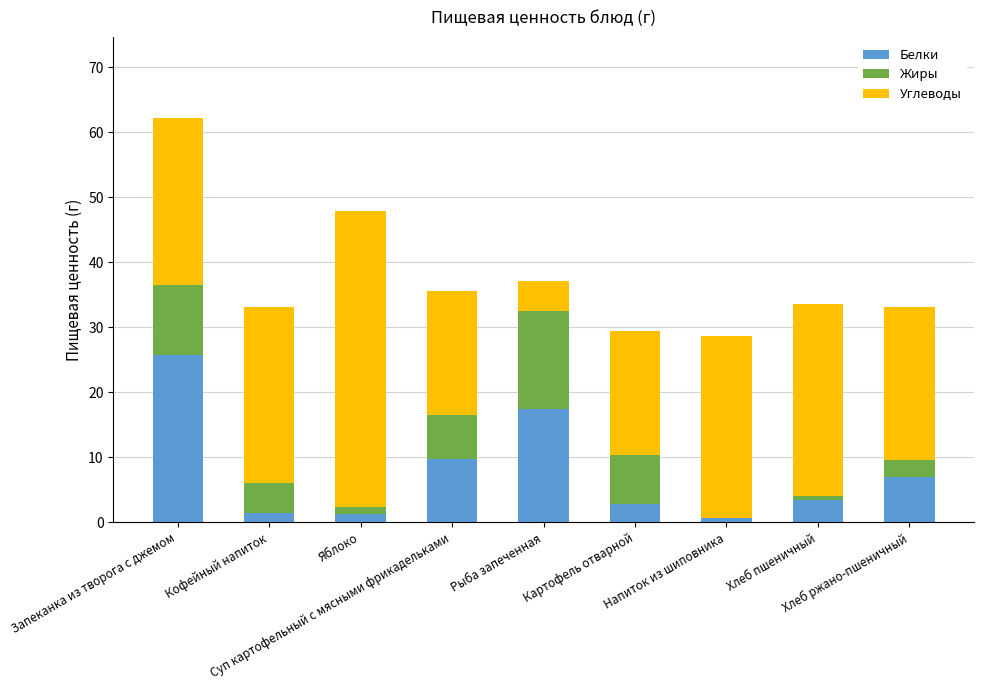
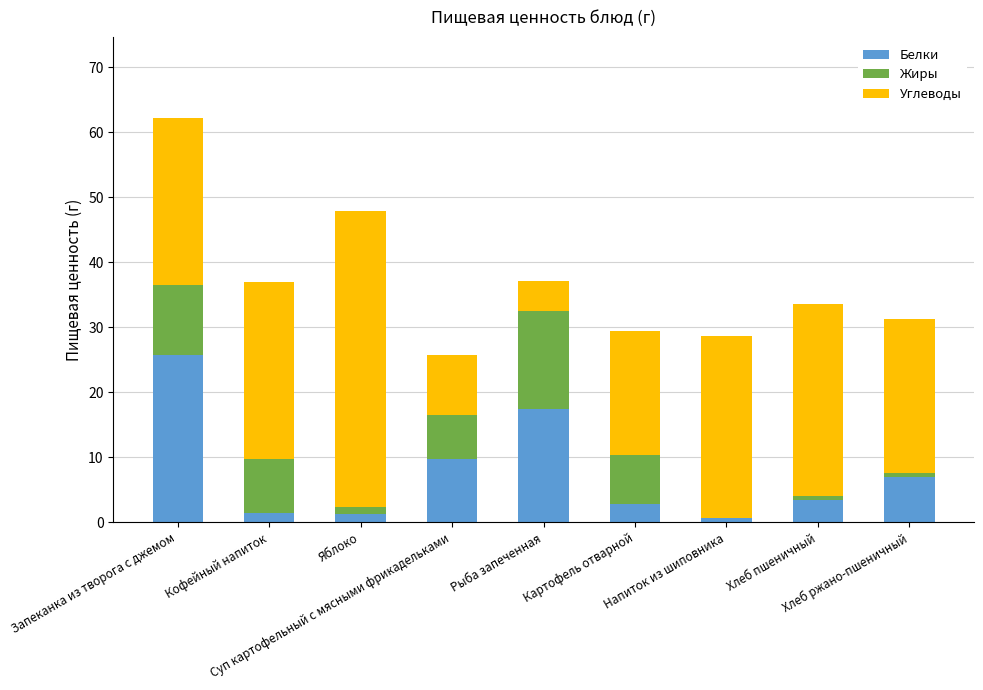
Жиры, Кофейный напиток: 5 -> 8
Углеводы, Суп картофельный с мясными фрикадельками: 19 -> 9
Жиры, Хлеб ржано-пшеничный: 3 -> 1
